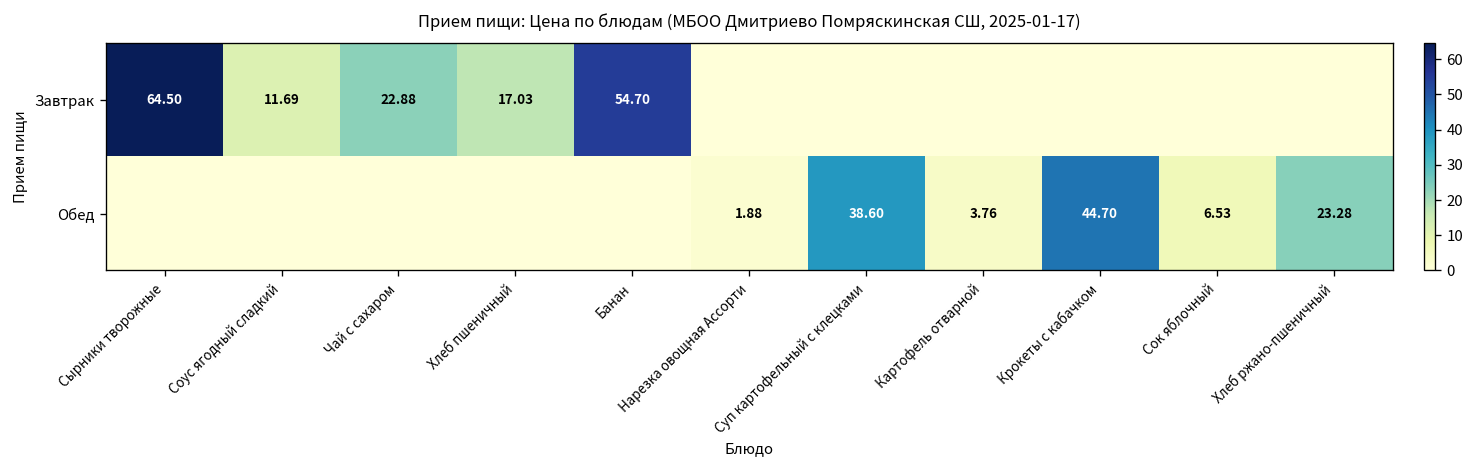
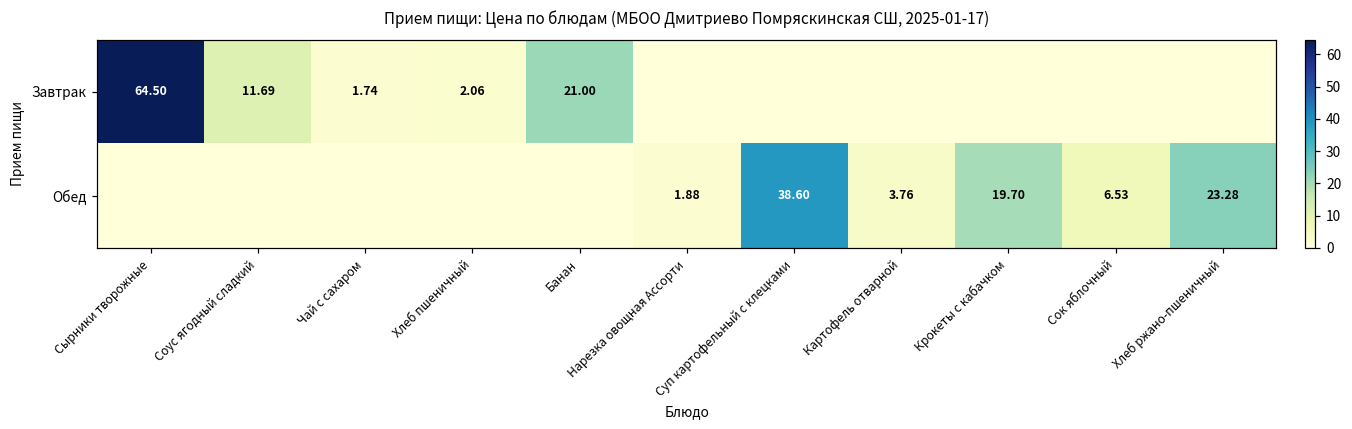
Завтрак, Чай с сахаром: 22.88 -> 1.74
Завтрак, Хлеб пшеничный: 17.03 -> 2.06
Завтрак, Банан: 54.70 -> 21.00
Обед, Крокеты с кабачком: 44.70 -> 19.70
